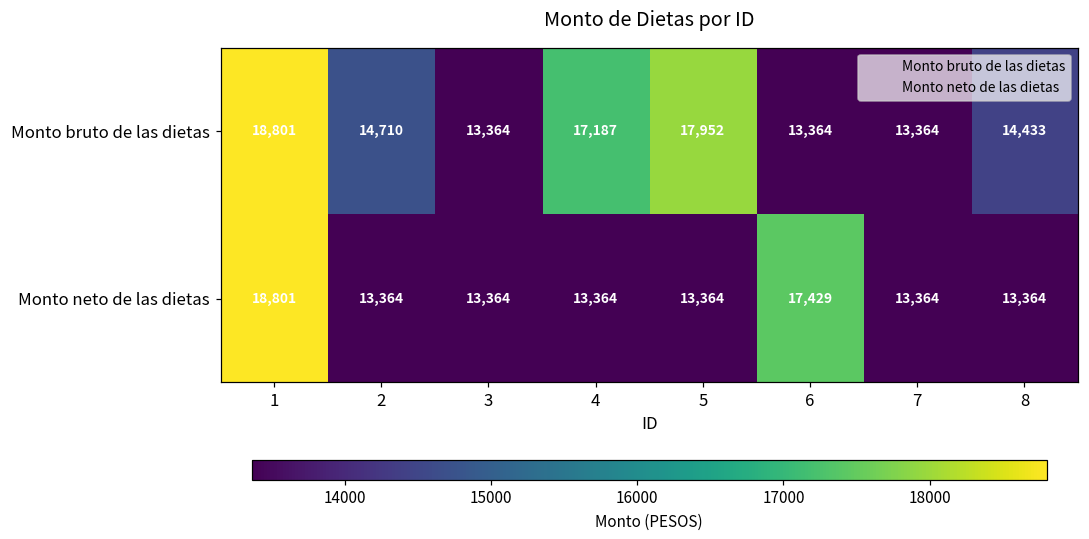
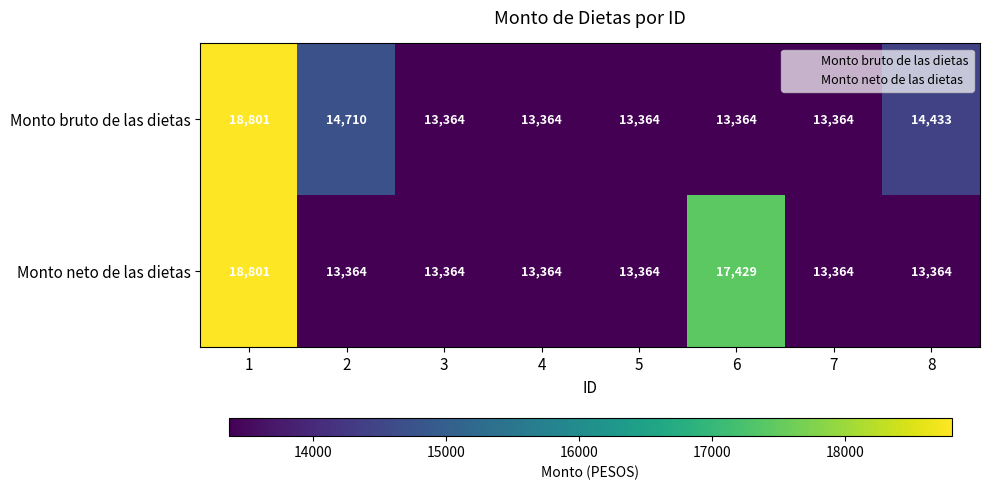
Monto bruto de las dietas, 4: 17,187 -> 13,364
Monto bruto de las dietas, 5: 17,952 -> 13,364
